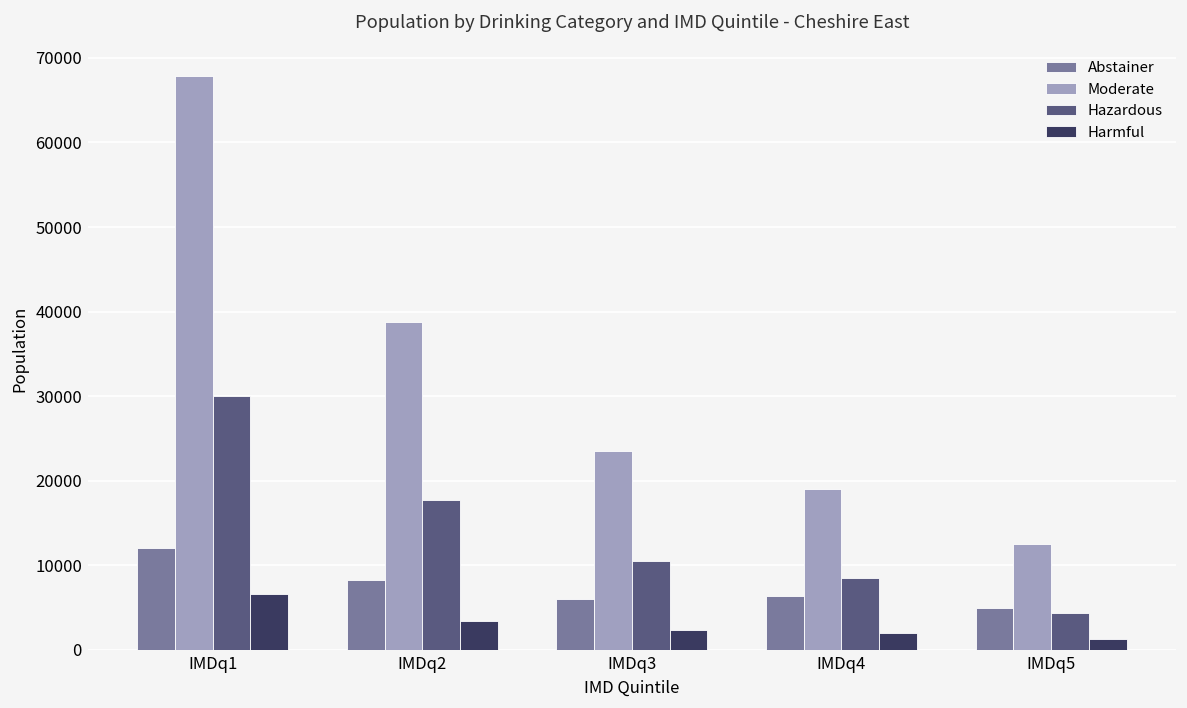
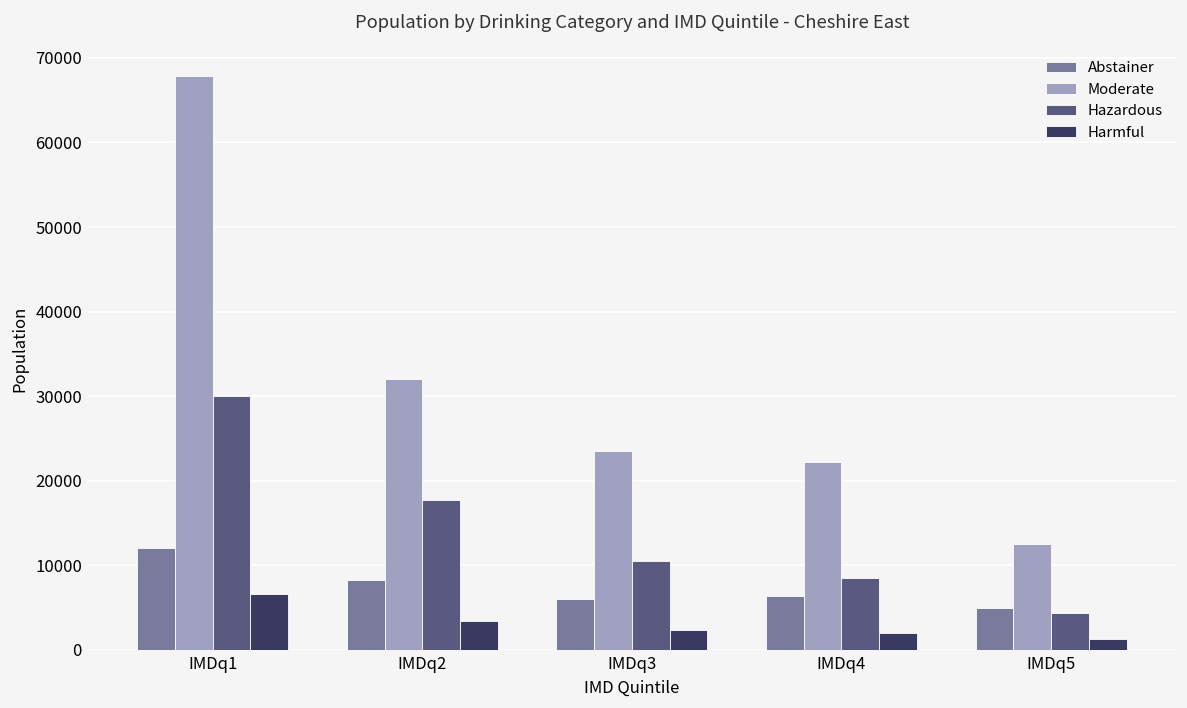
Moderate, IMDq2: 39000 -> 32000
Moderate, IMDq4: 19000 -> 22000
